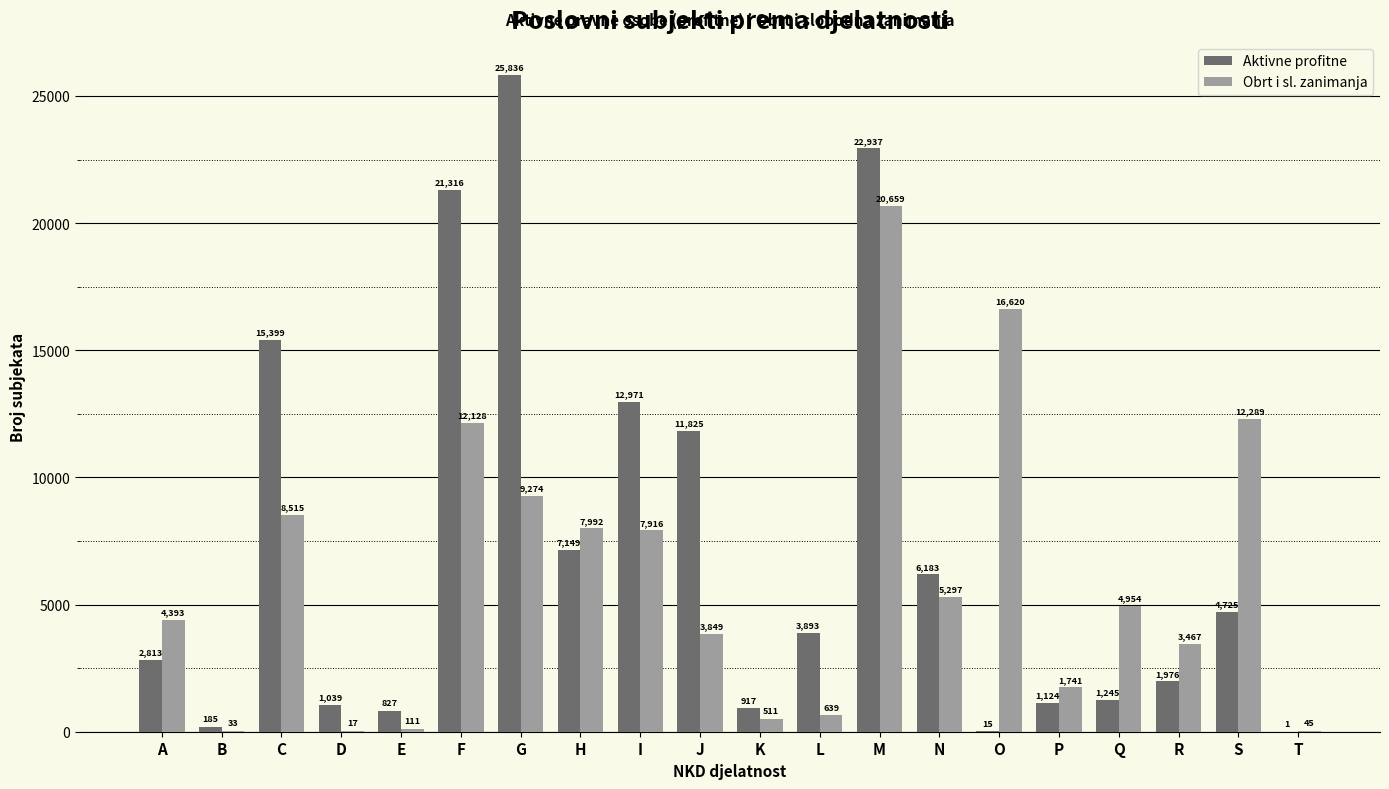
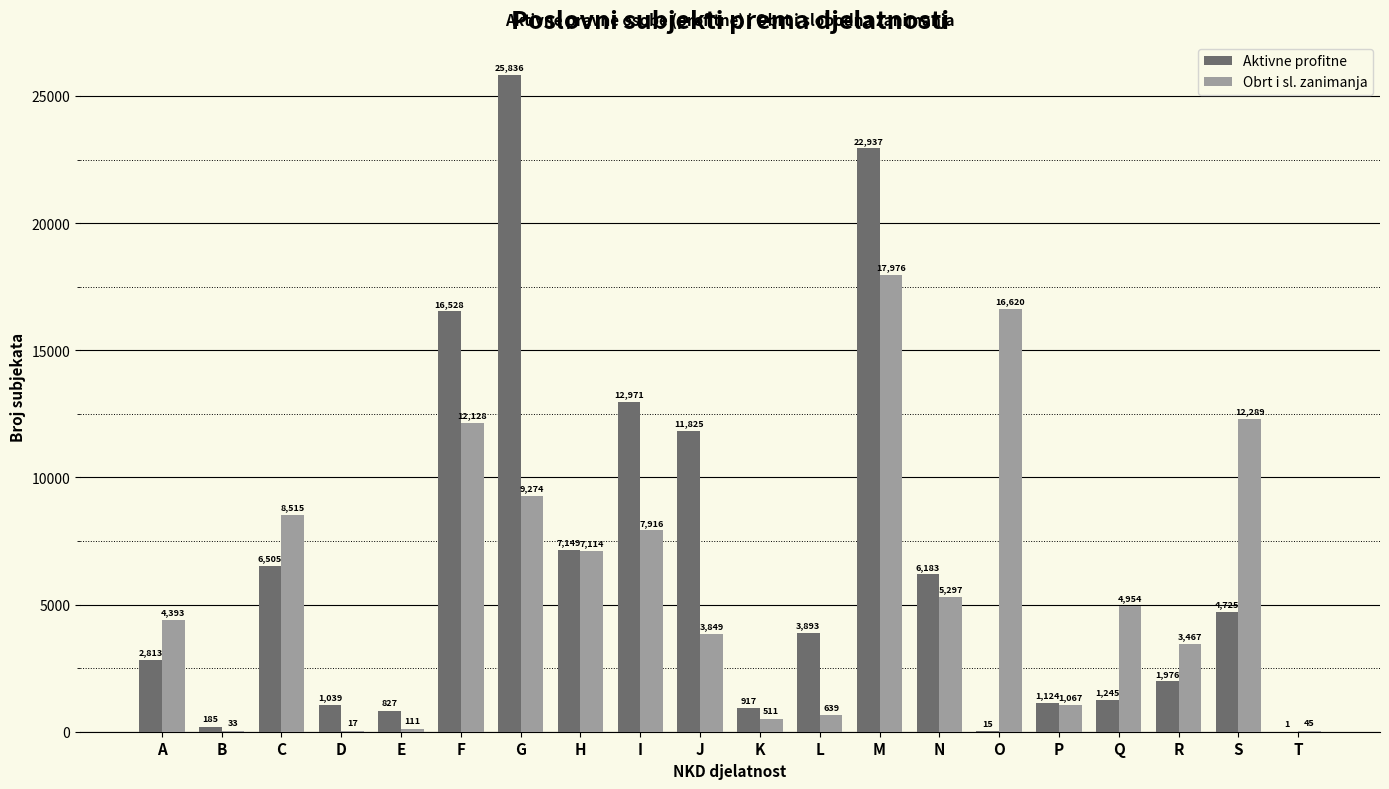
Aktivne profitne, C: 15,399 -> 6,505
Aktivne profitne, F: 21,316 -> 16,528
Obrt i sl. zanimanja, H: 7,992 -> 7,114
Obrt i sl. zanimanja, M: 20,659 -> 17,976
Obrt i sl. zanimanja, P: 1,741 -> 1,067
